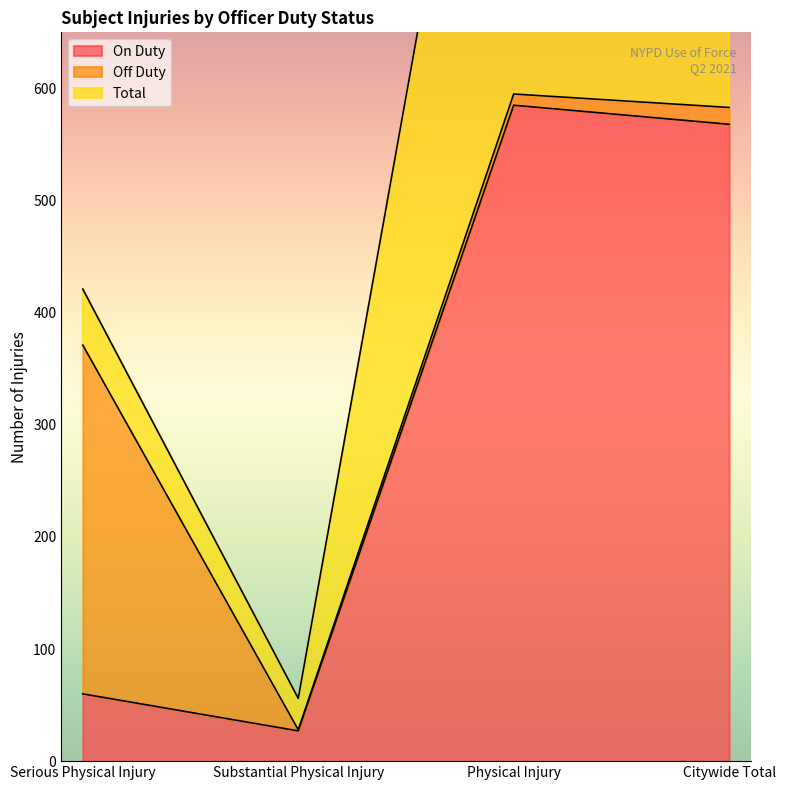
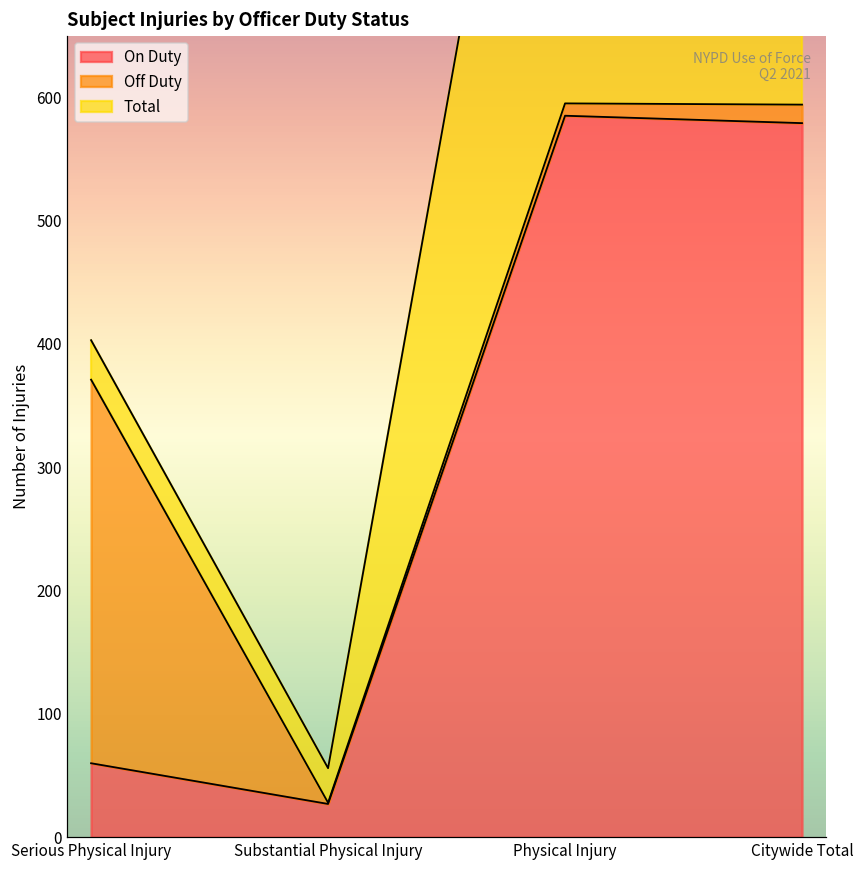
Total, Serious Physical Injury: 50 -> 32
On Duty, Citywide Total: 568 -> 579
